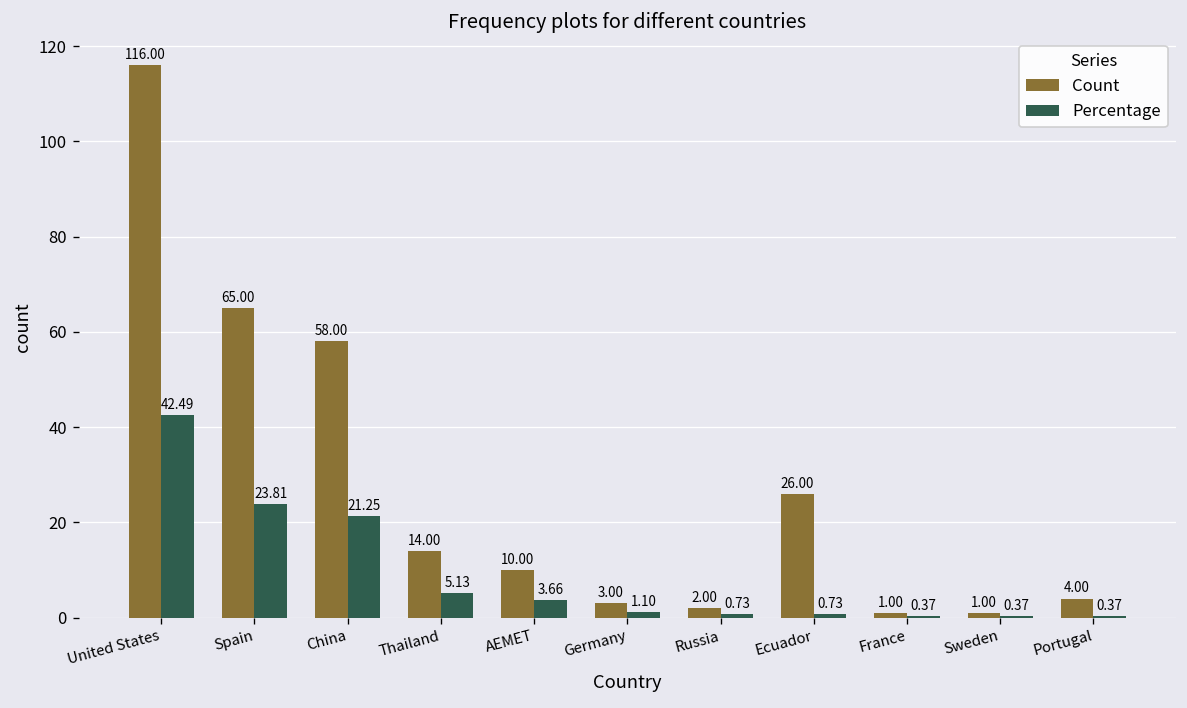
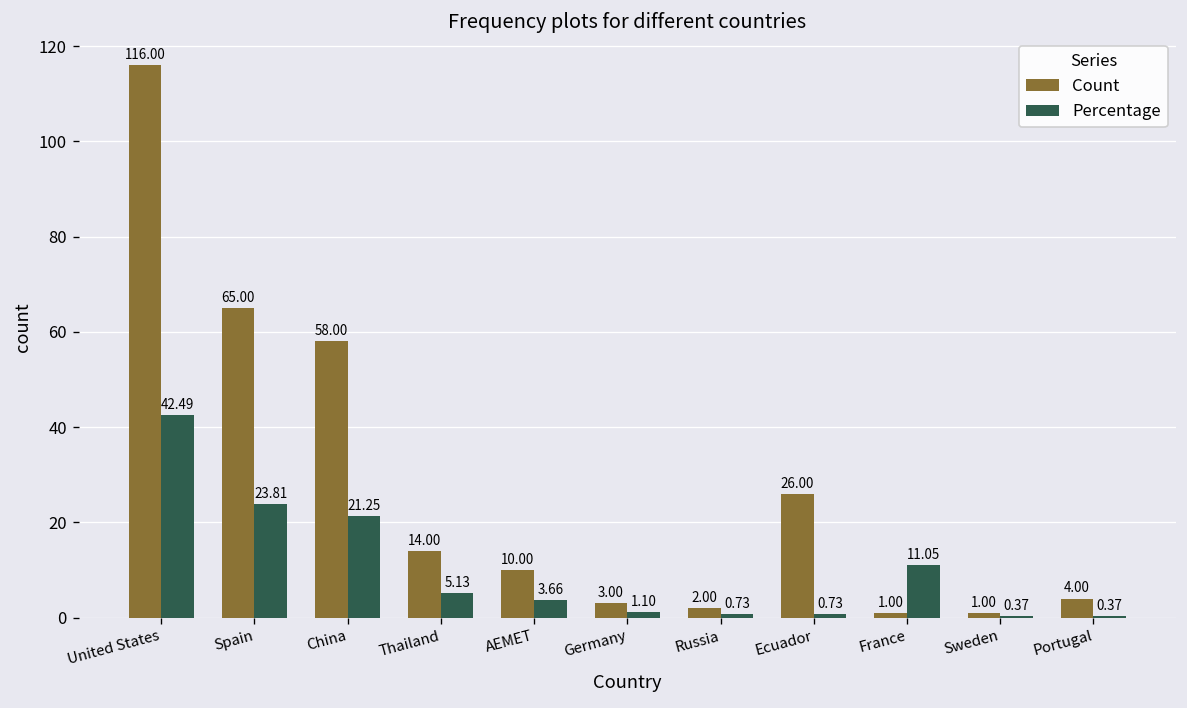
Percentage, France: 0.37 -> 11.05
